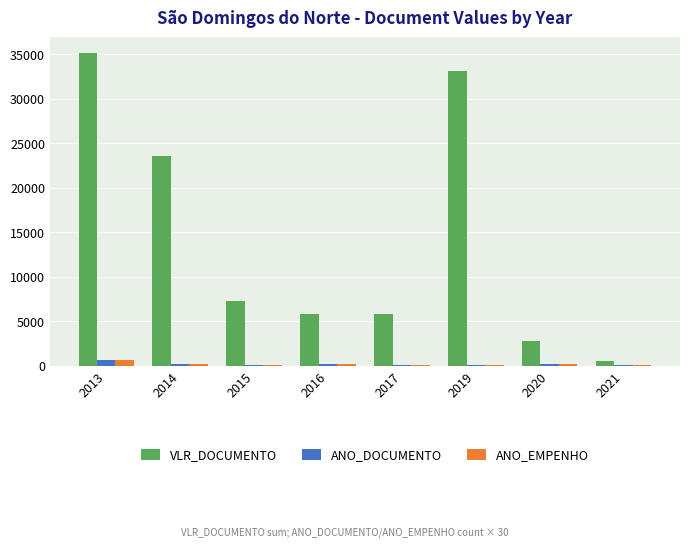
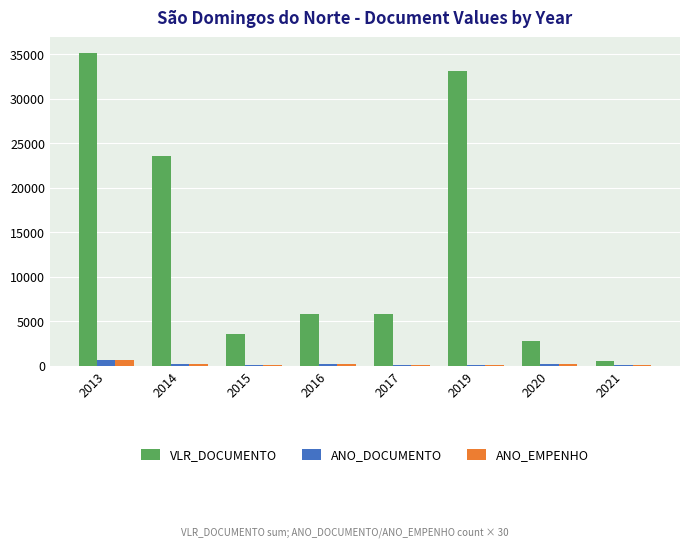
VLR_DOCUMENTO, 2015: 7000 -> 4000
